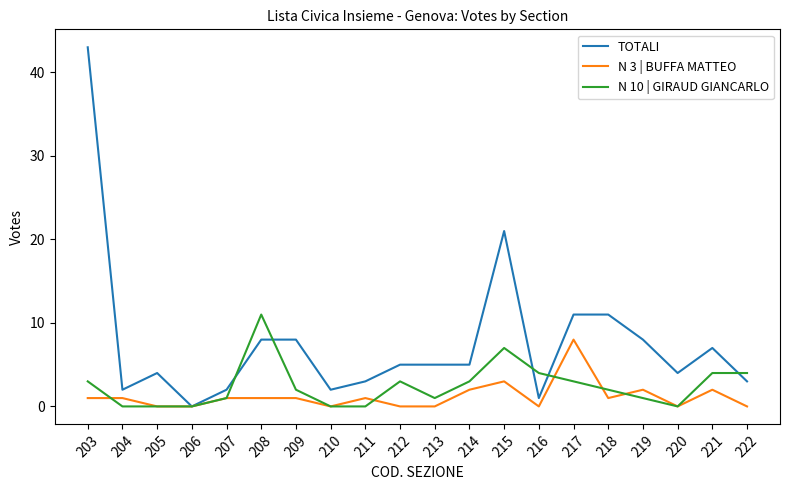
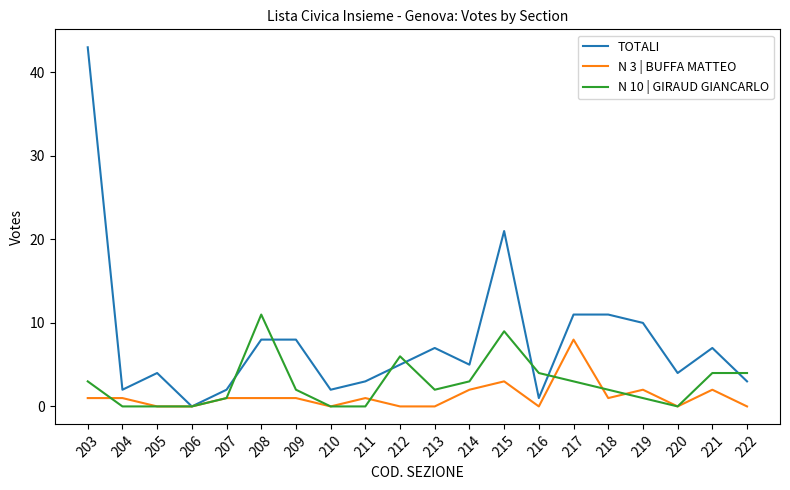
N 10 | GIRAUD GIANCARLO, 212: 3 -> 6
TOTALI, 213: 5 -> 7
N 10 | GIRAUD GIANCARLO, 213: 1 -> 2
N 10 | GIRAUD GIANCARLO, 215: 7 -> 9
TOTALI, 219: 8 -> 10
